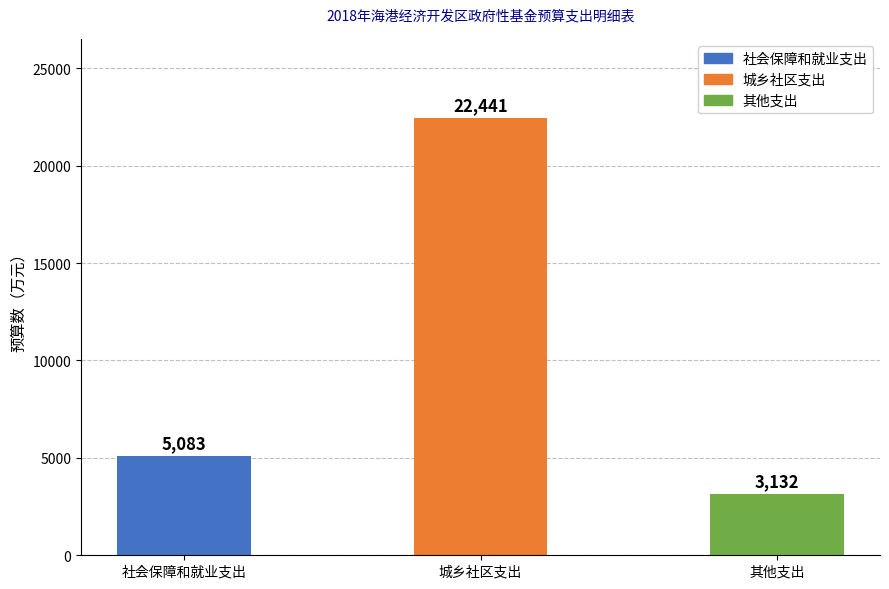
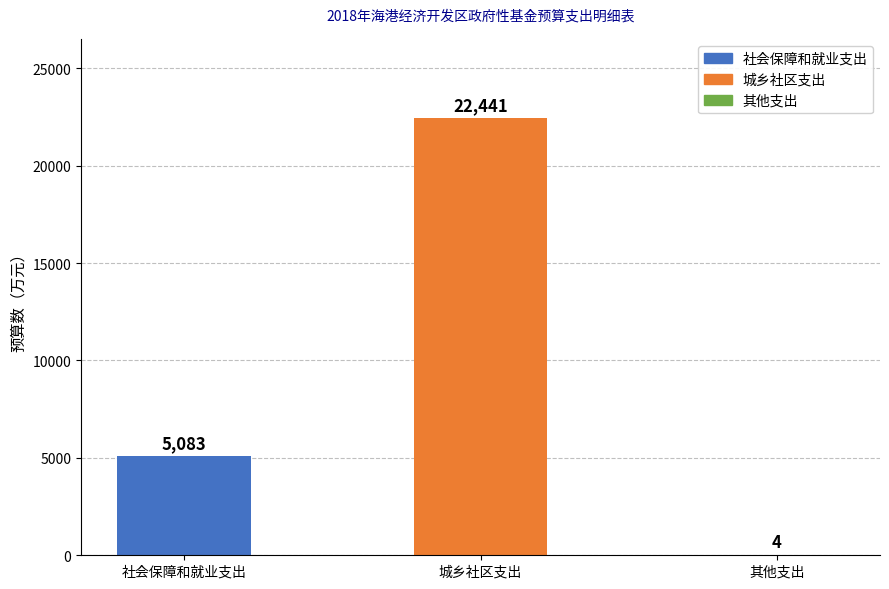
其他支出: 3,132 -> 4
